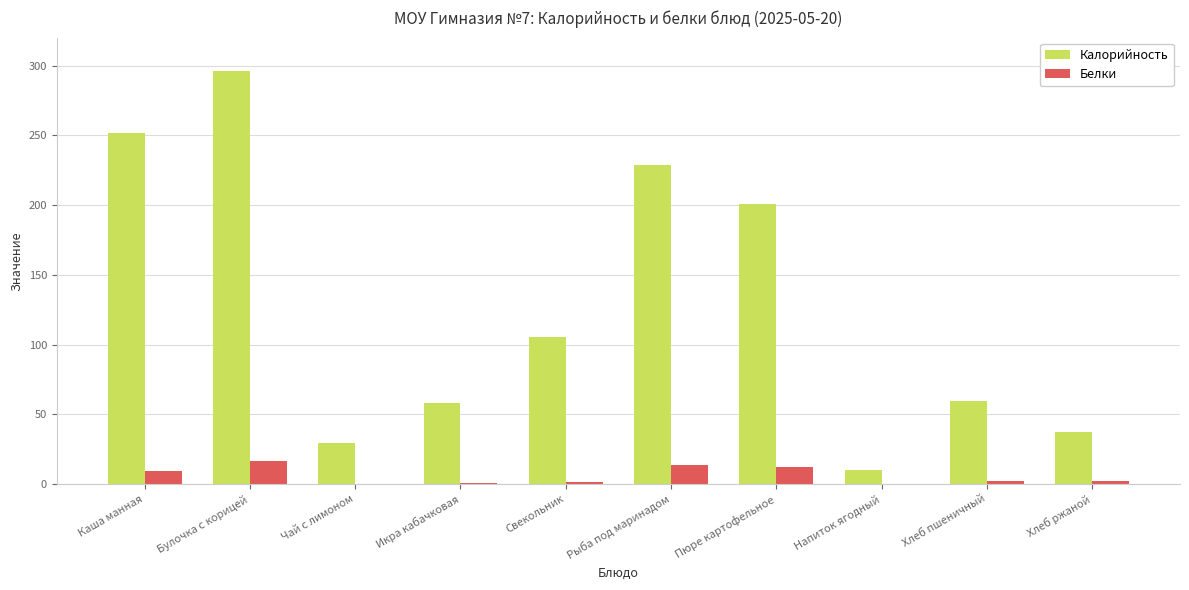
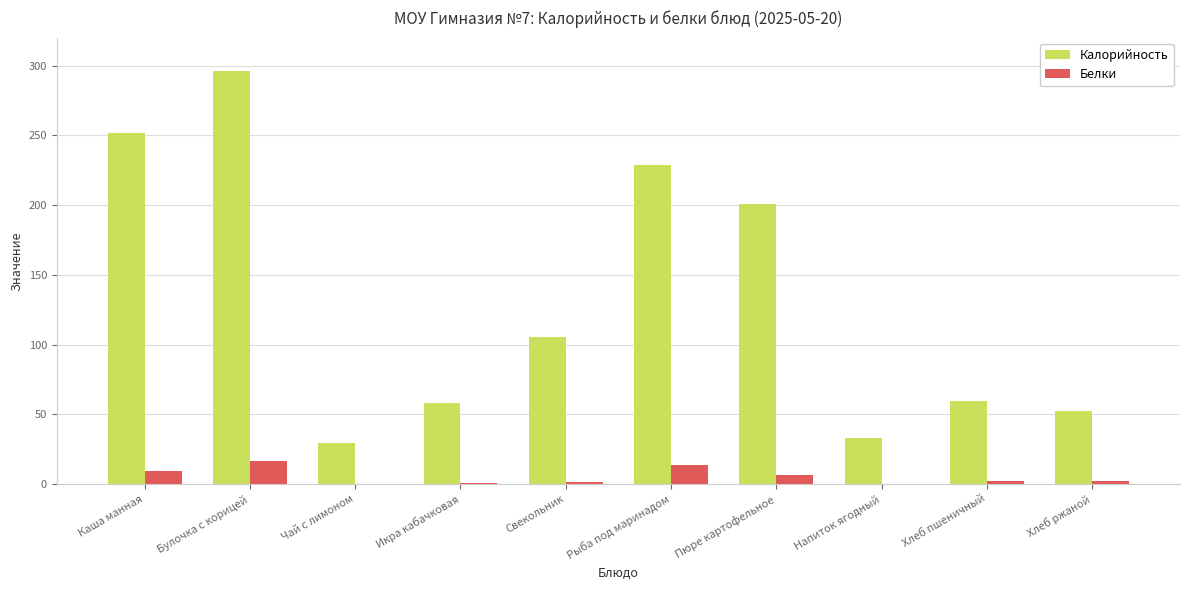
Белки, Пюре картофельное: 12 -> 6
Калорийность, Напиток ягодный: 10 -> 33
Калорийность, Хлеб ржаной: 37 -> 52
